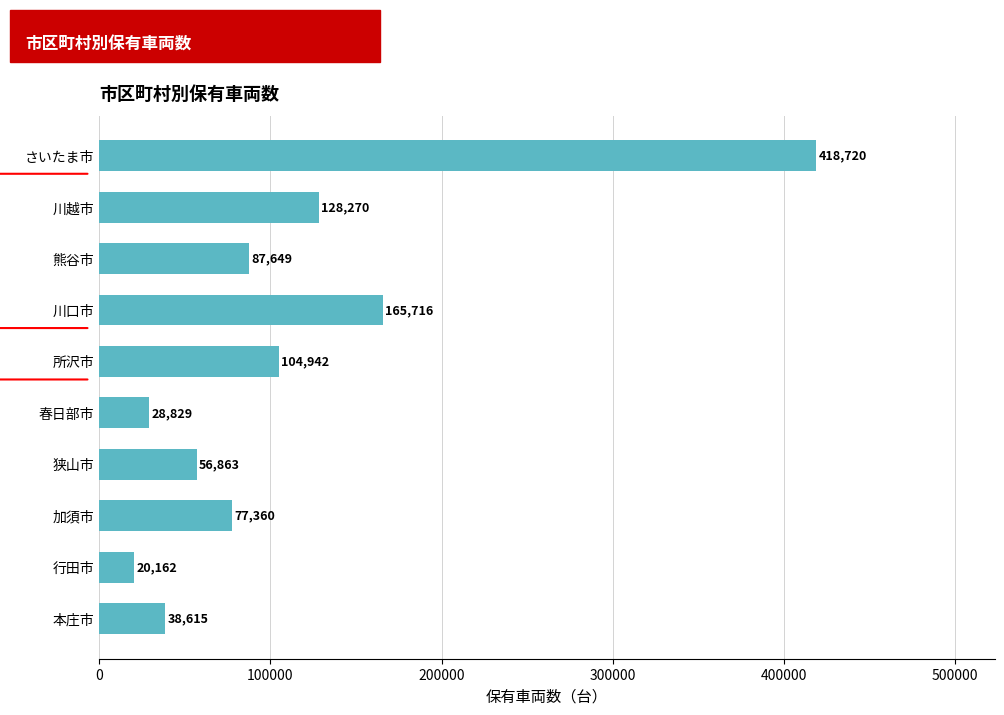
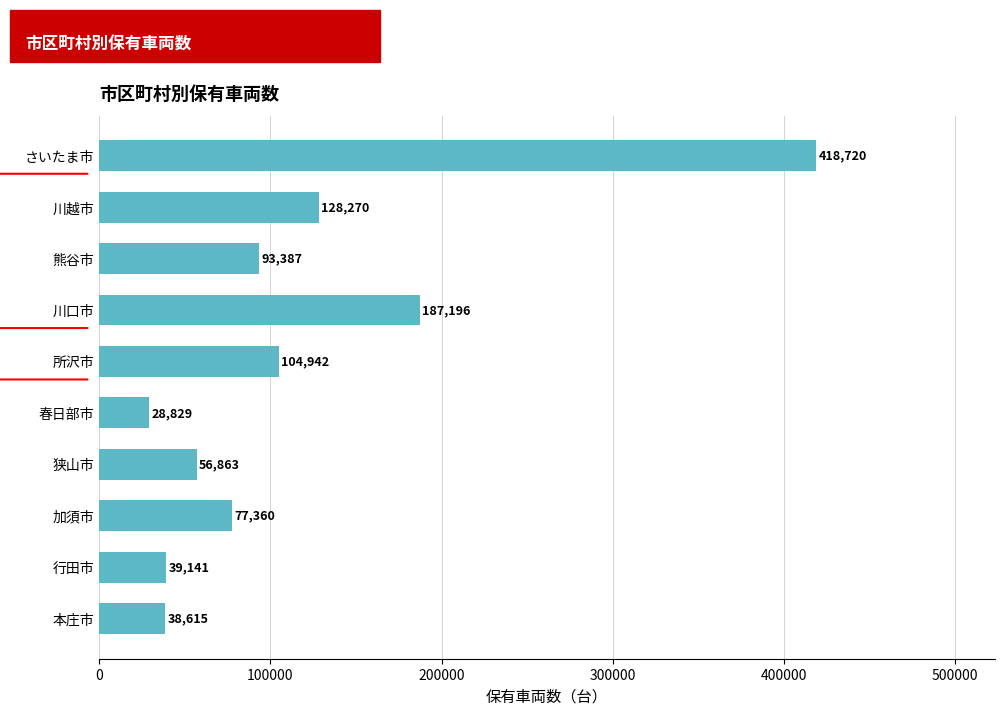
熊谷市: 87,649 -> 93,387
川口市: 165,716 -> 187,196
行田市: 20,162 -> 39,141
